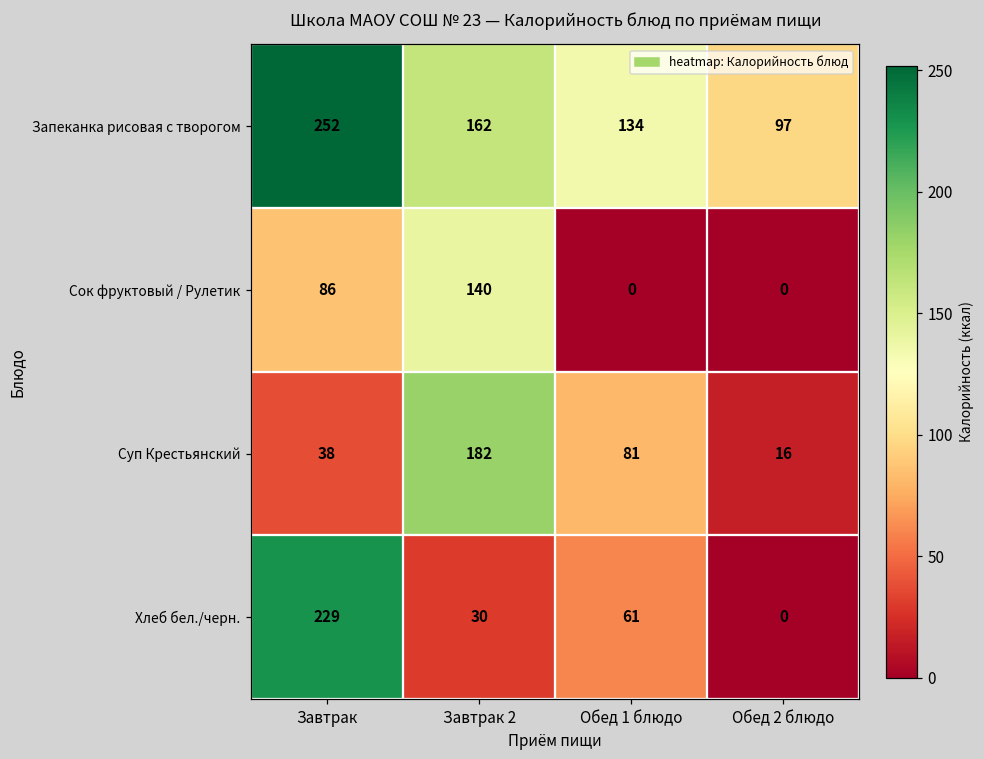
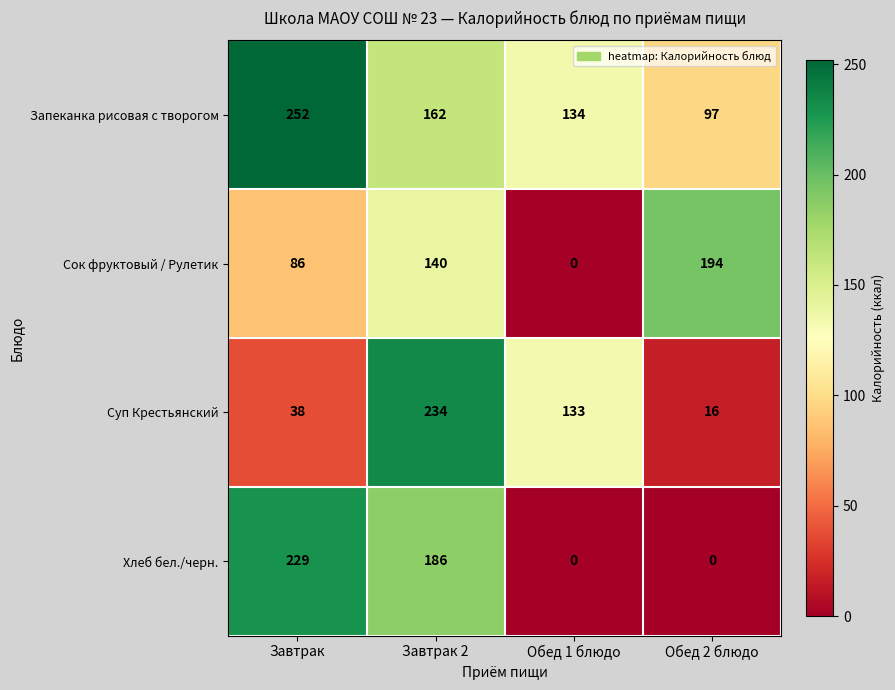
Сок фруктовый / Рулетик, Обед 2 блюдо: 0 -> 194
Суп Крестьянский, Завтрак 2: 182 -> 234
Суп Крестьянский, Обед 1 блюдо: 81 -> 133
Хлеб бел./черн., Завтрак 2: 30 -> 186
Хлеб бел./черн., Обед 1 блюдо: 61 -> 0
